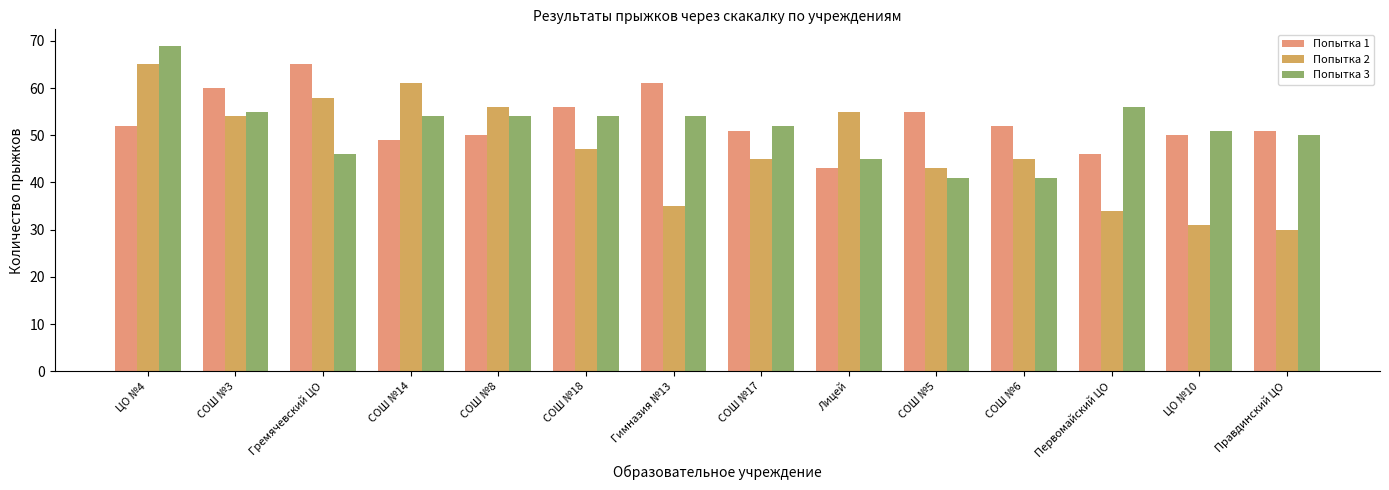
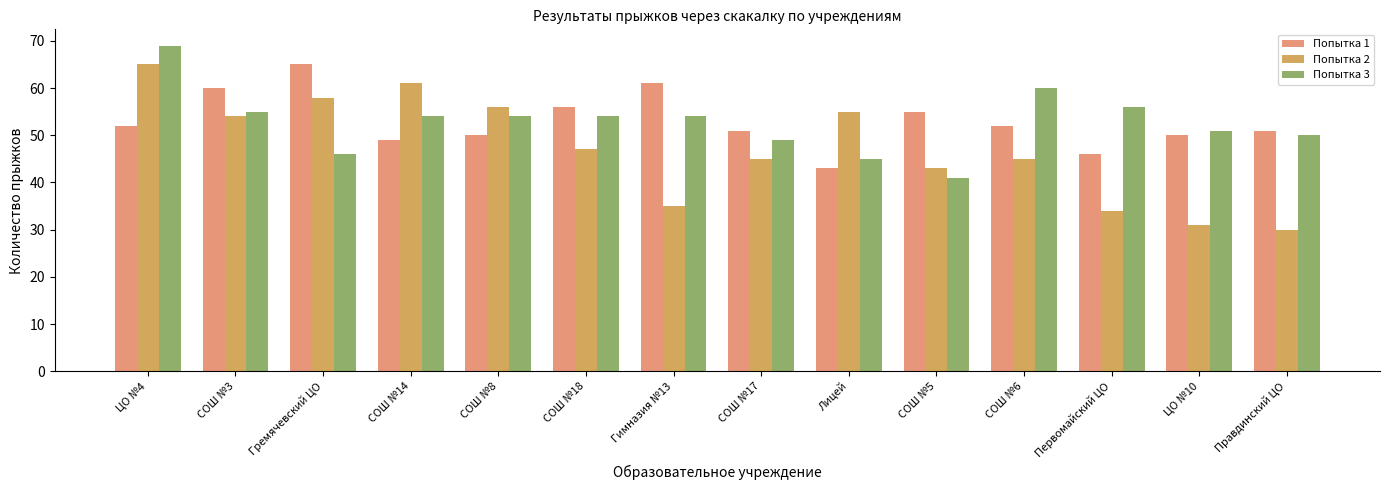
Попытка 3, СОШ №17: 52 -> 49
Попытка 3, СОШ №6: 41 -> 60
